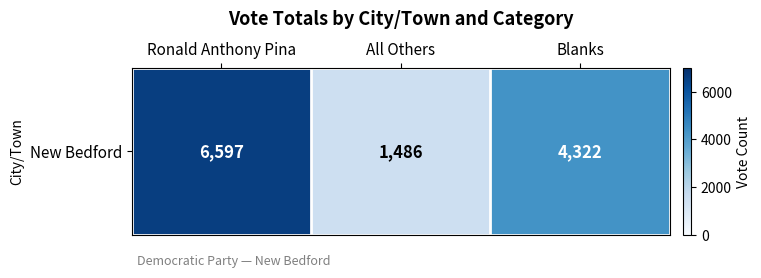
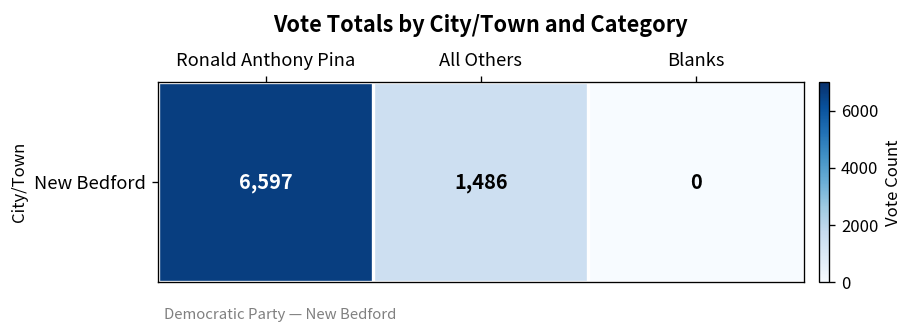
New Bedford, Blanks: 4,322 -> 0
